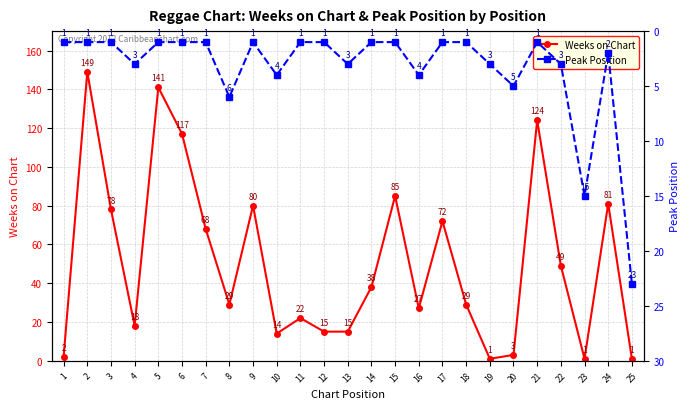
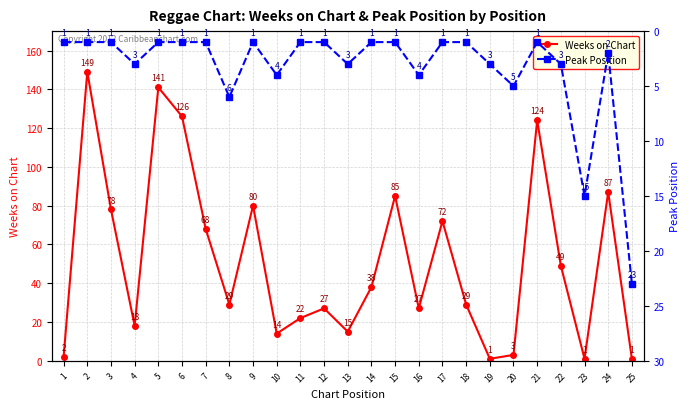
Weeks on Chart, 6: 117 -> 126
Weeks on Chart, 12: 15 -> 27
Weeks on Chart, 24: 81 -> 87
